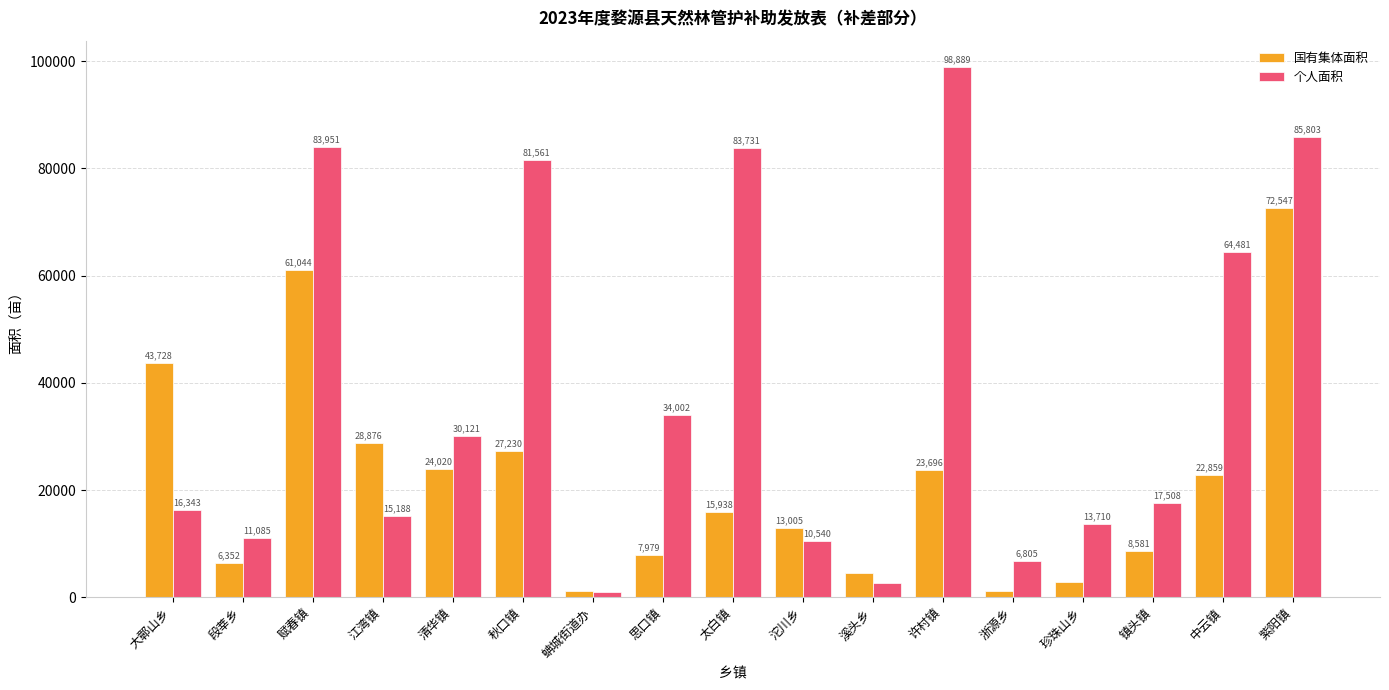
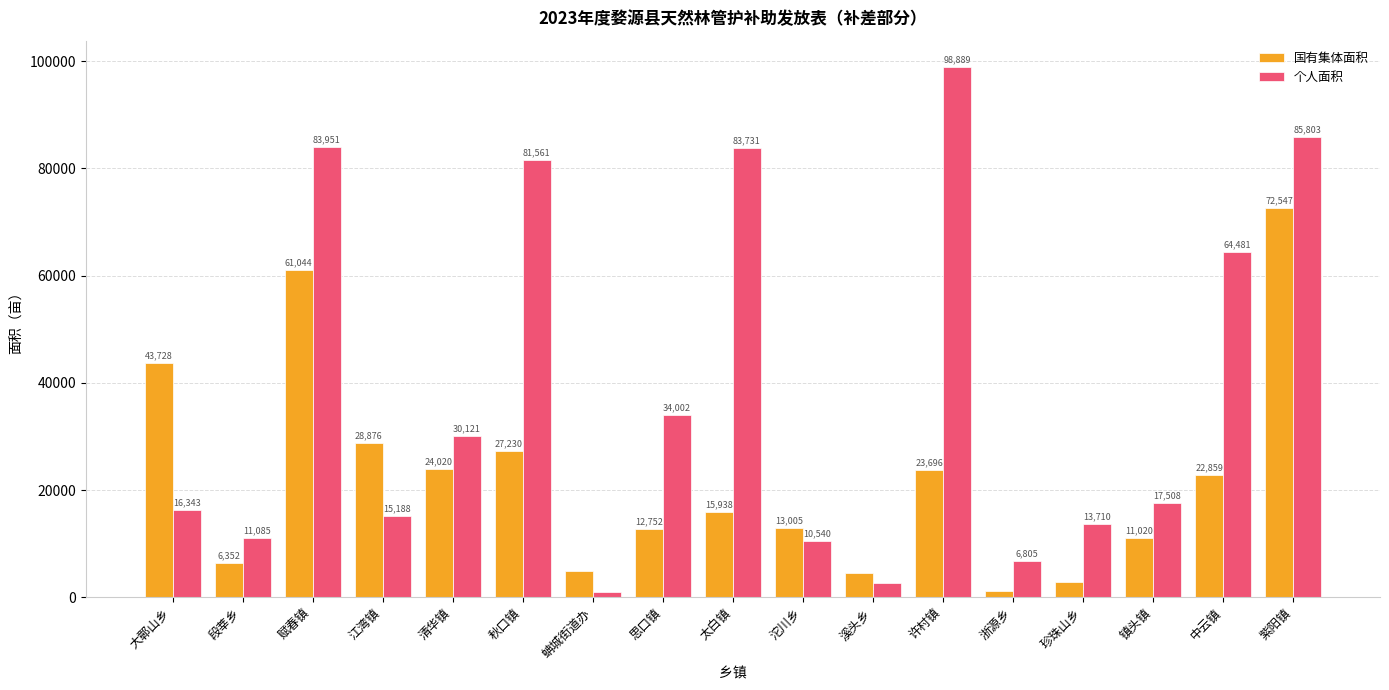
国有集体面积, 蚺城街道办: 1000 -> 5000
国有集体面积, 思口镇: 7,979 -> 12,752
国有集体面积, 镇头镇: 8,581 -> 11,020
